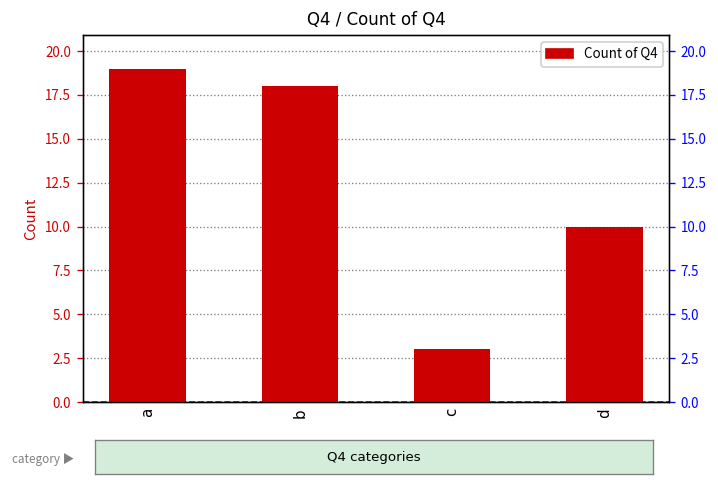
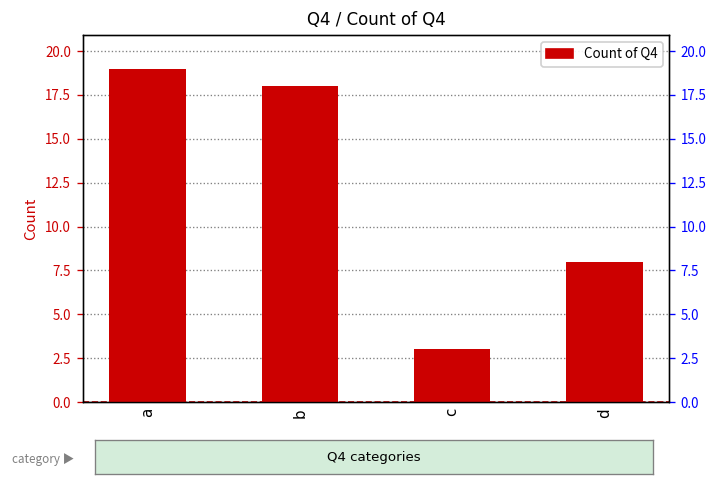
d: 10 -> 8
